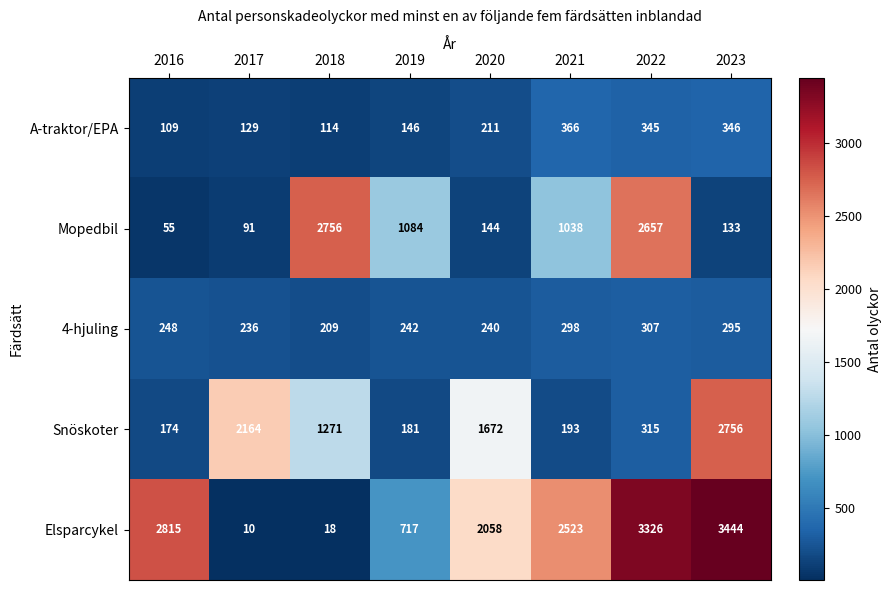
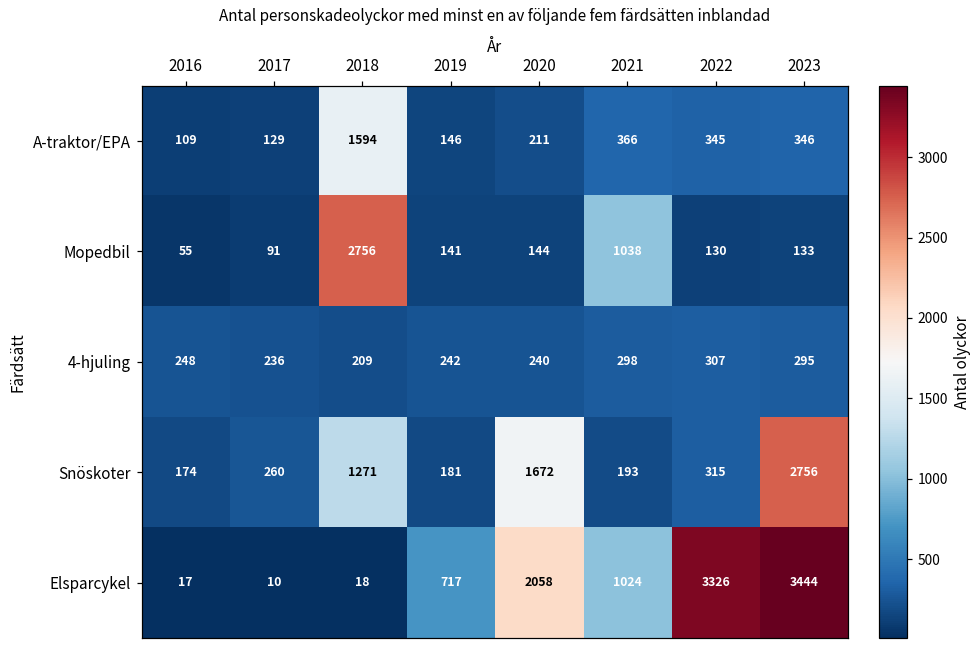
A-traktor/EPA, 2018: 114 -> 1594
Mopedbil, 2019: 1084 -> 141
Mopedbil, 2022: 2657 -> 130
Snöskoter, 2017: 2164 -> 260
Elsparcykel, 2016: 2815 -> 17
Elsparcykel, 2021: 2523 -> 1024
